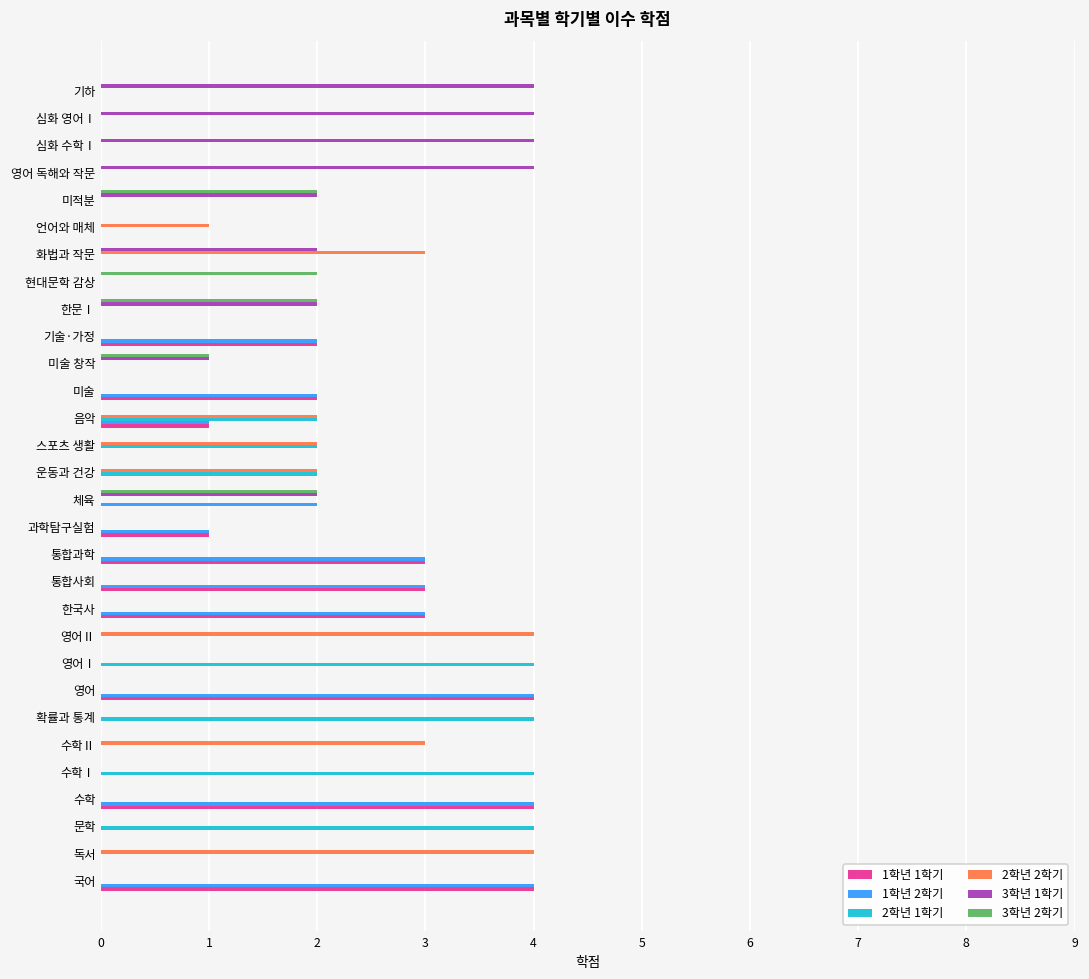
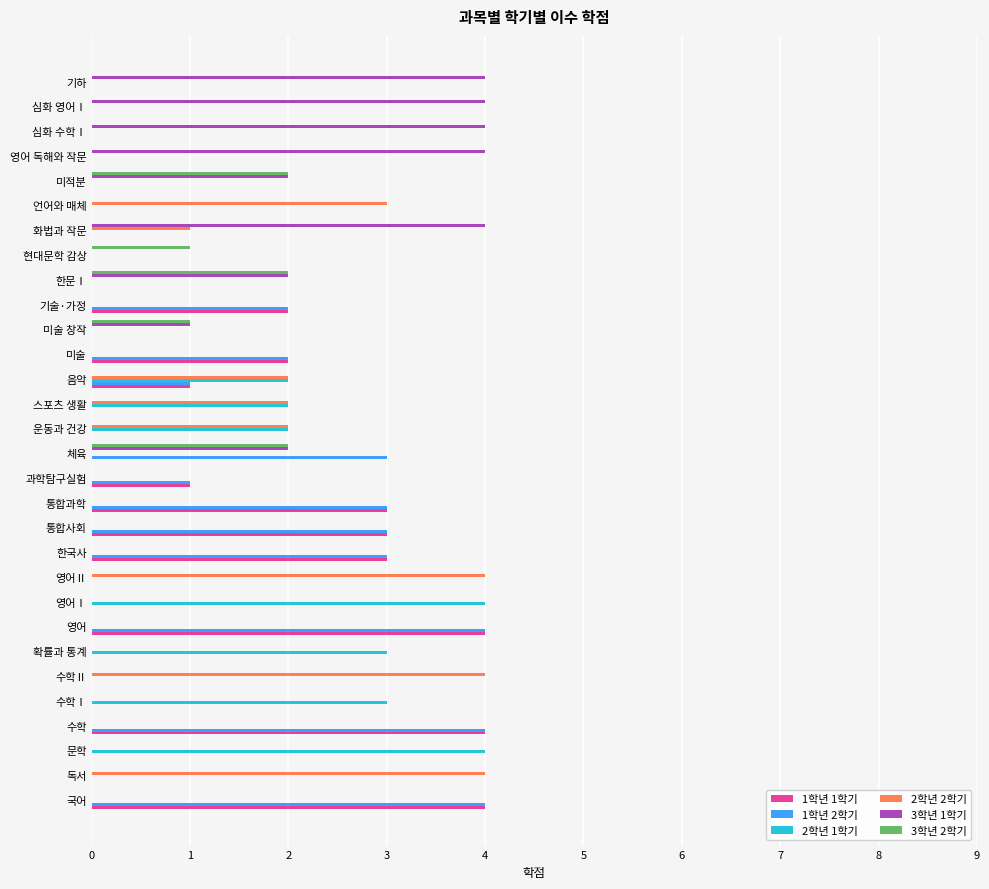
2학년 2학기, 언어와 매체: 1 -> 3
3학년 1학기, 화법과 작문: 2 -> 4
2학년 2학기, 화법과 작문: 3 -> 1
3학년 2학기, 현대문학 감상: 2 -> 1
1학년 2학기, 체육: 2 -> 3
2학년 1학기, 확률과 통계: 4 -> 3
2학년 2학기, 수학Ⅱ: 3 -> 4
2학년 1학기, 수학Ⅰ: 4 -> 3
